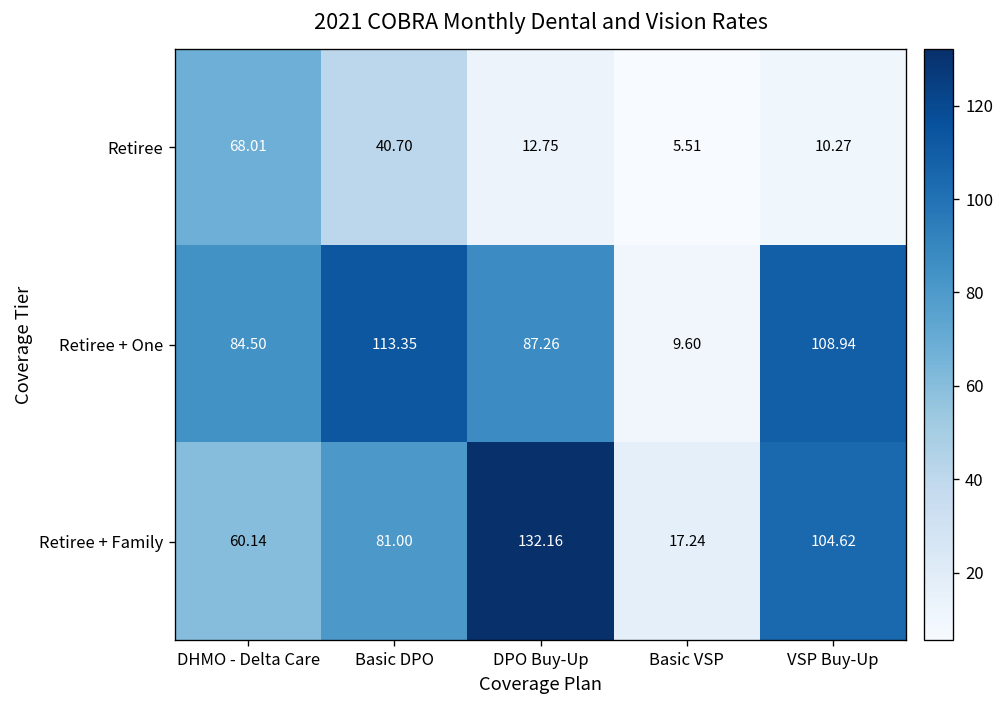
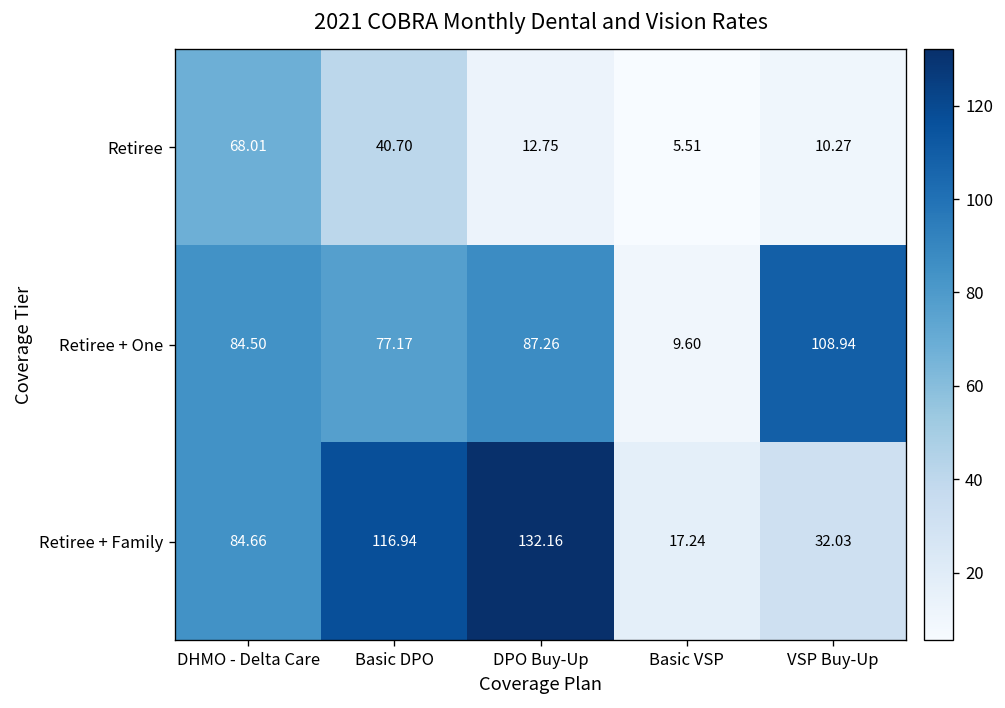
Retiree + One, Basic DPO: 113.35 -> 77.17
Retiree + Family, DHMO - Delta Care: 60.14 -> 84.66
Retiree + Family, Basic DPO: 81.00 -> 116.94
Retiree + Family, VSP Buy-Up: 104.62 -> 32.03
